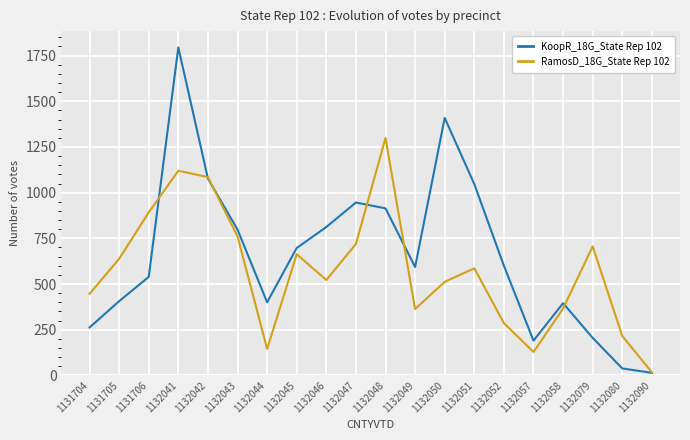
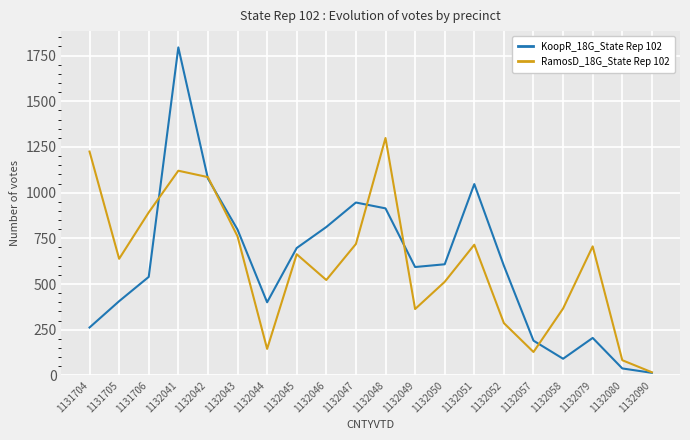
RamosD_18G_State Rep 102, 1131704: 450 -> 1230
KoopR_18G_State Rep 102, 1132050: 1410 -> 610
RamosD_18G_State Rep 102, 1132051: 590 -> 720
KoopR_18G_State Rep 102, 1132058: 400 -> 90
RamosD_18G_State Rep 102, 1132080: 220 -> 80
